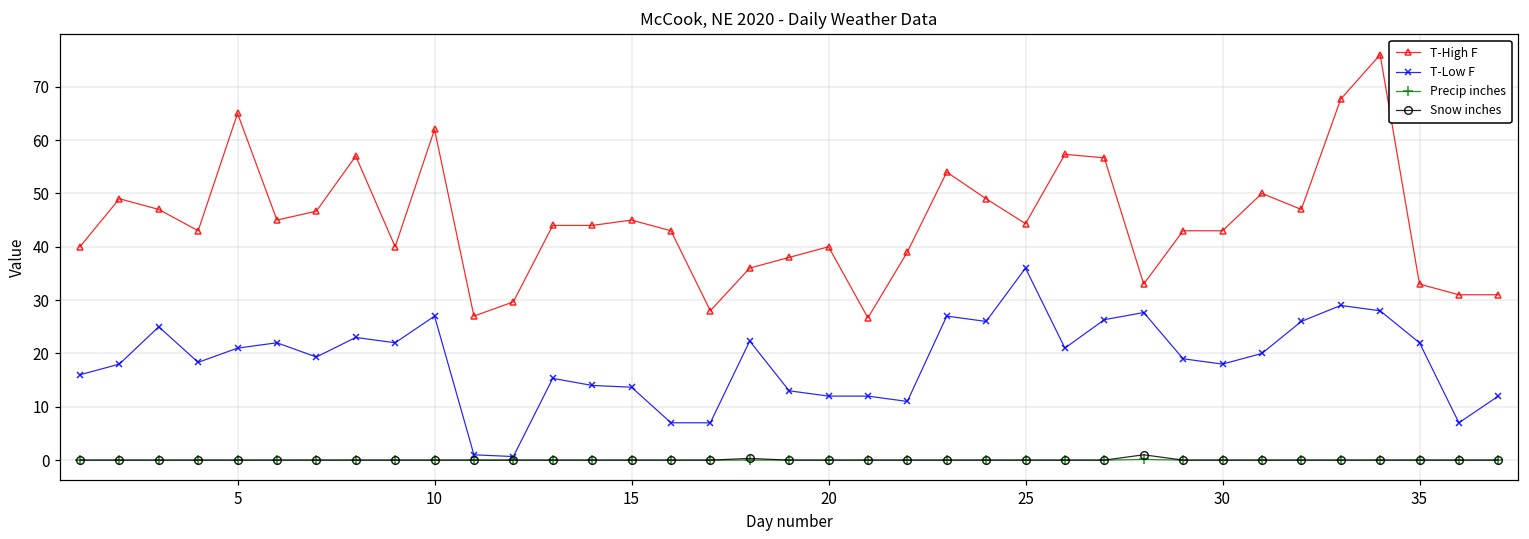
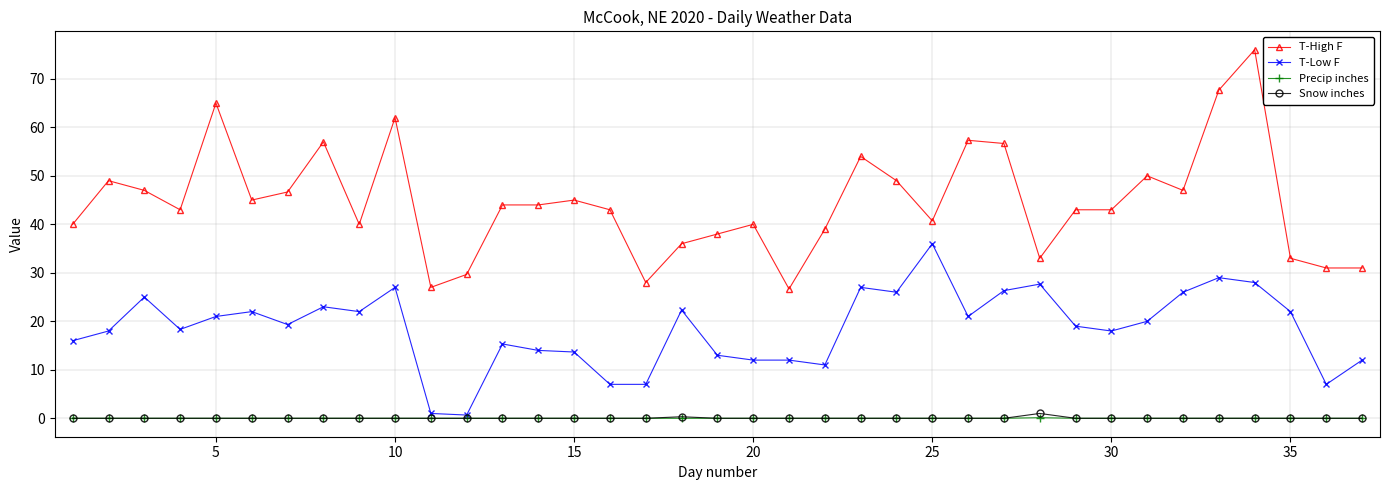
T-High F, 25: 44 -> 41
